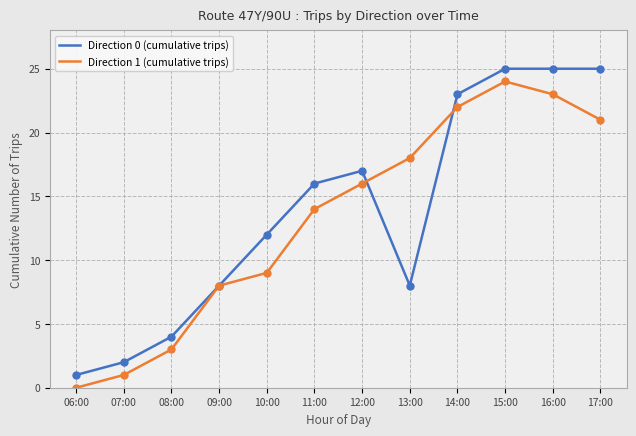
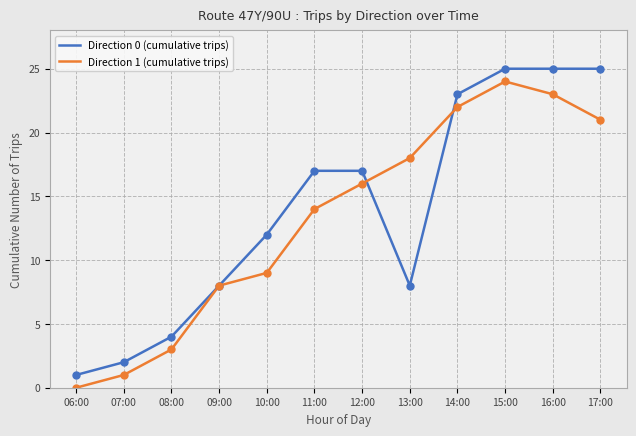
Direction 0 (cumulative trips), 11:00: 16 -> 17
